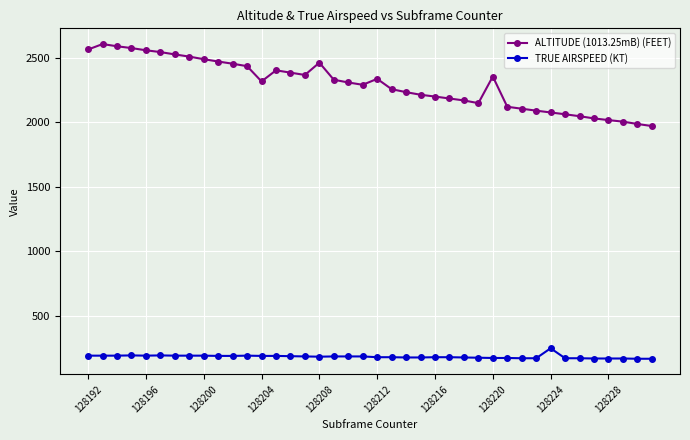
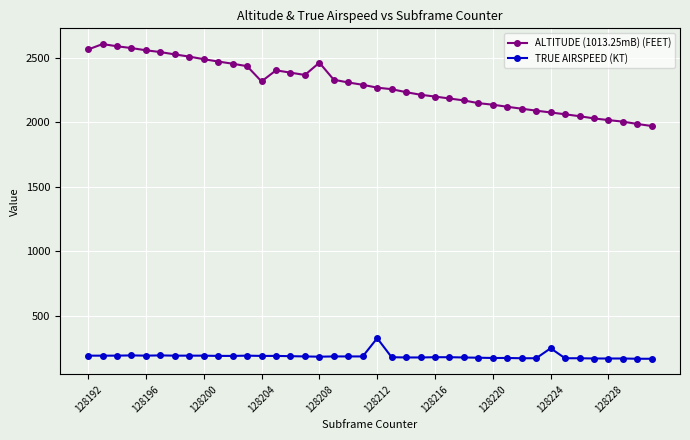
ALTITUDE (1013.25mB) (FEET), 128212: 2340 -> 2270
TRUE AIRSPEED (KT), 128212: 180 -> 330
ALTITUDE (1013.25mB) (FEET), 128220: 2350 -> 2140
